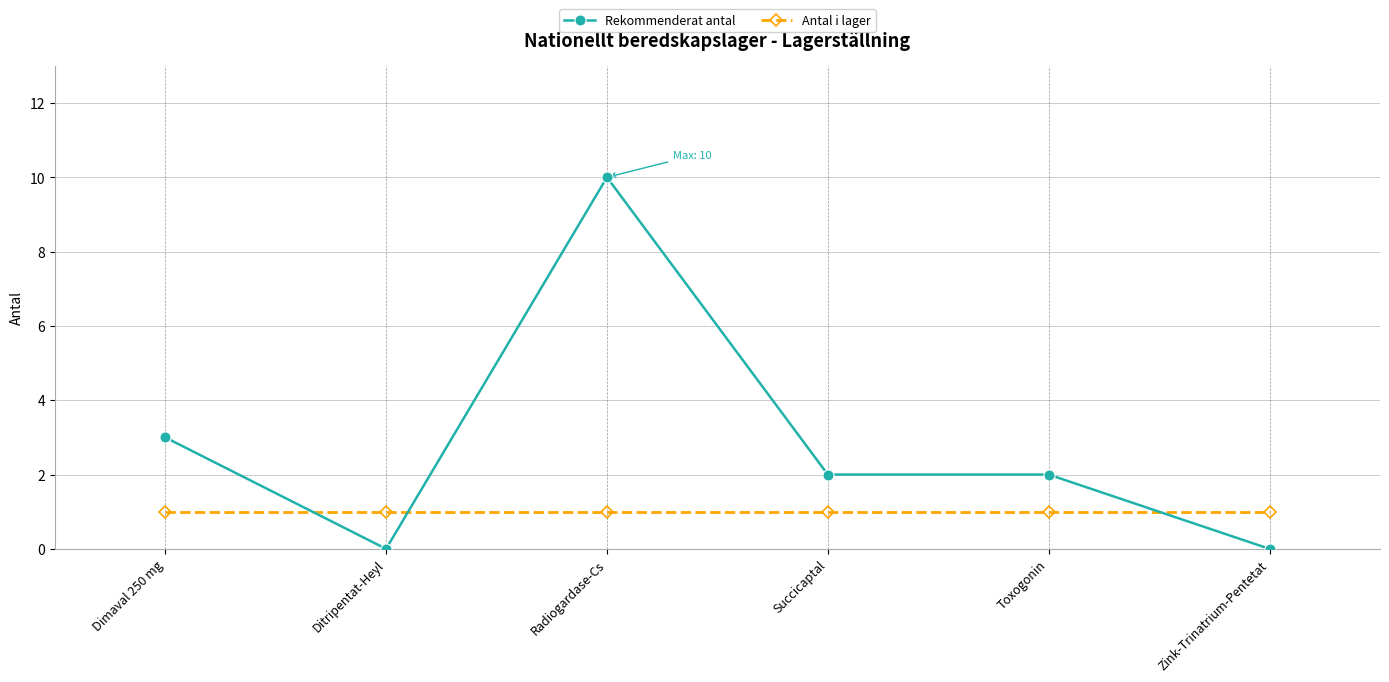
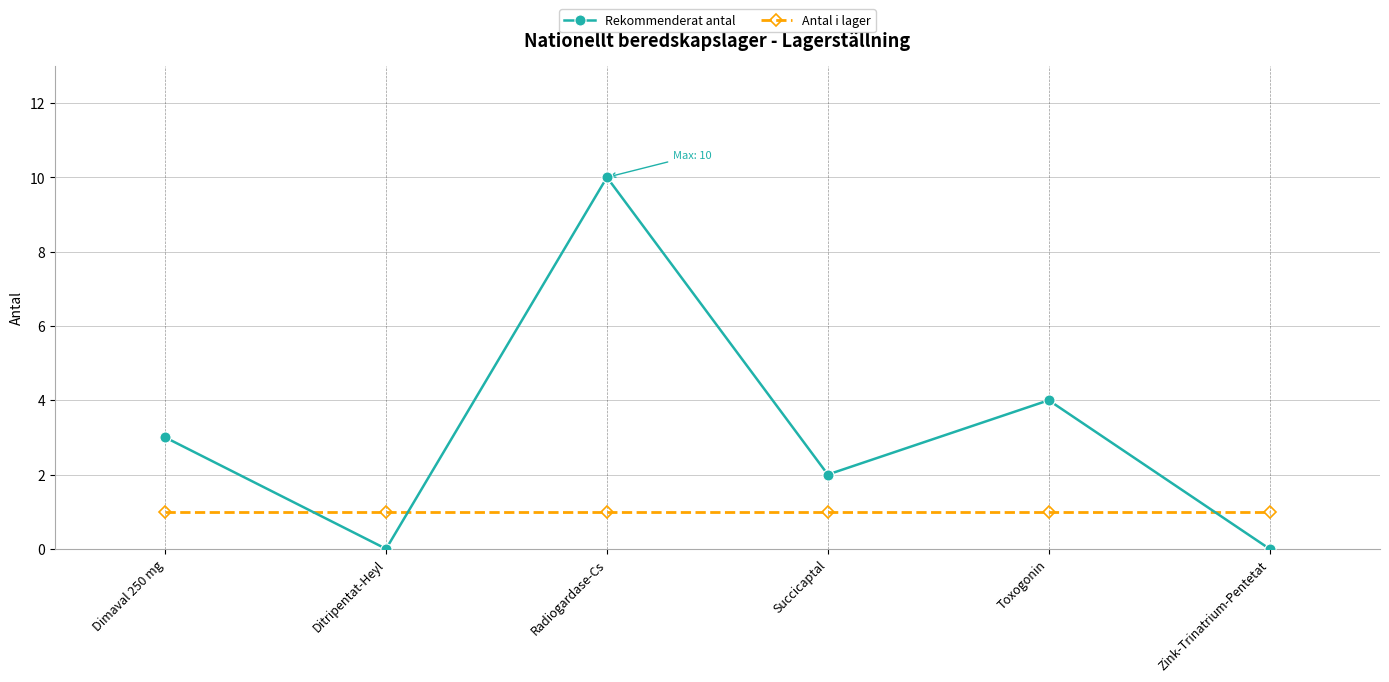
Rekommenderat antal, Toxogonin: 2 -> 4
